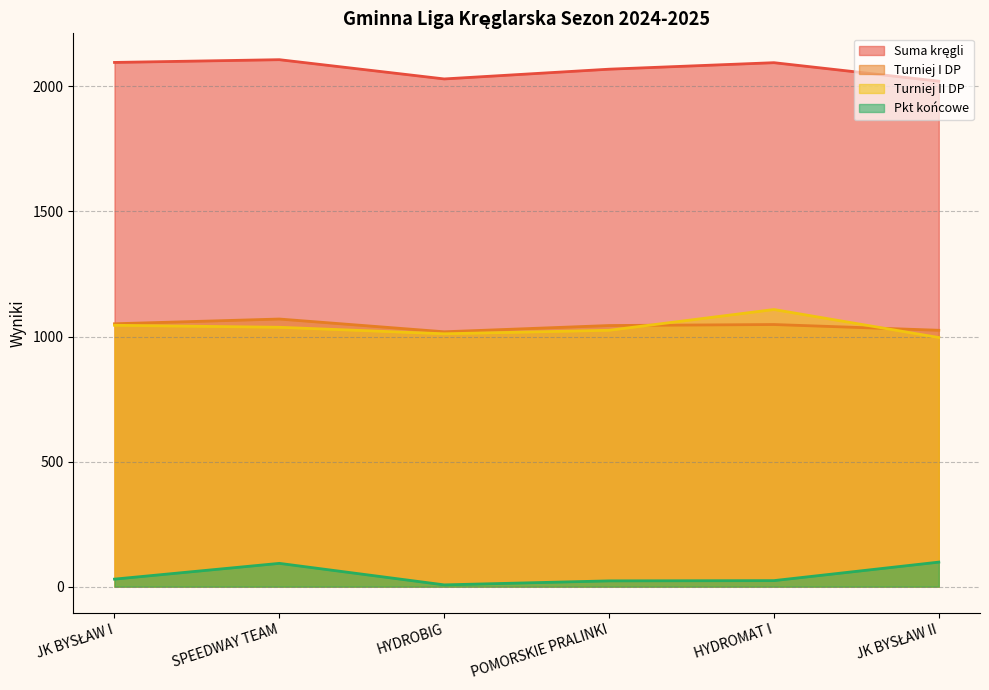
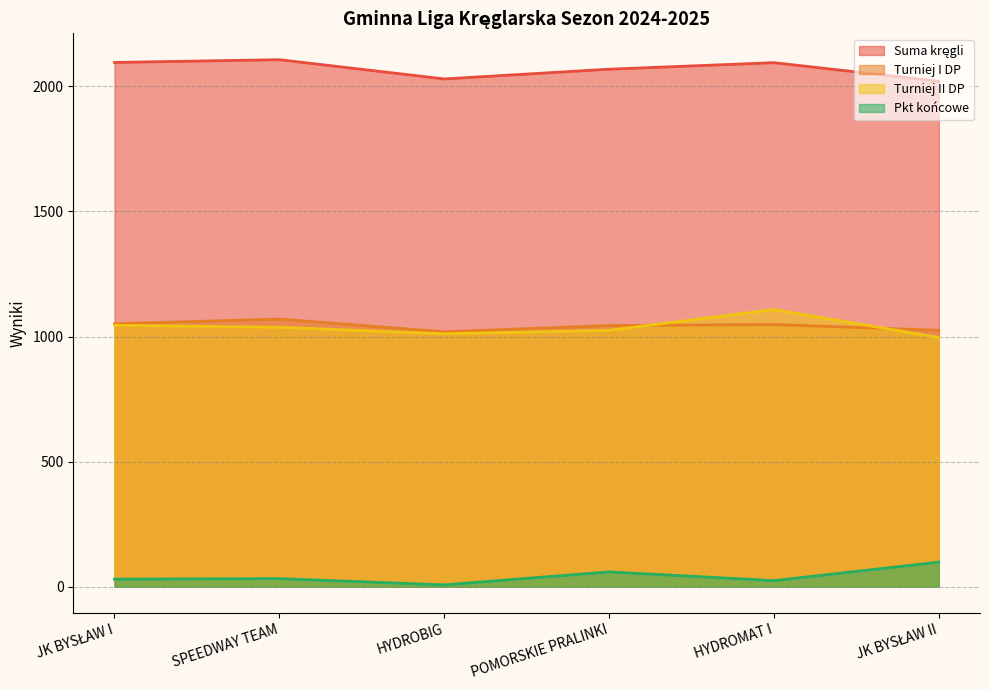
Pkt końcowe, SPEEDWAY TEAM: 90 -> 30
Pkt końcowe, POMORSKIE PRALINKI: 20 -> 60
